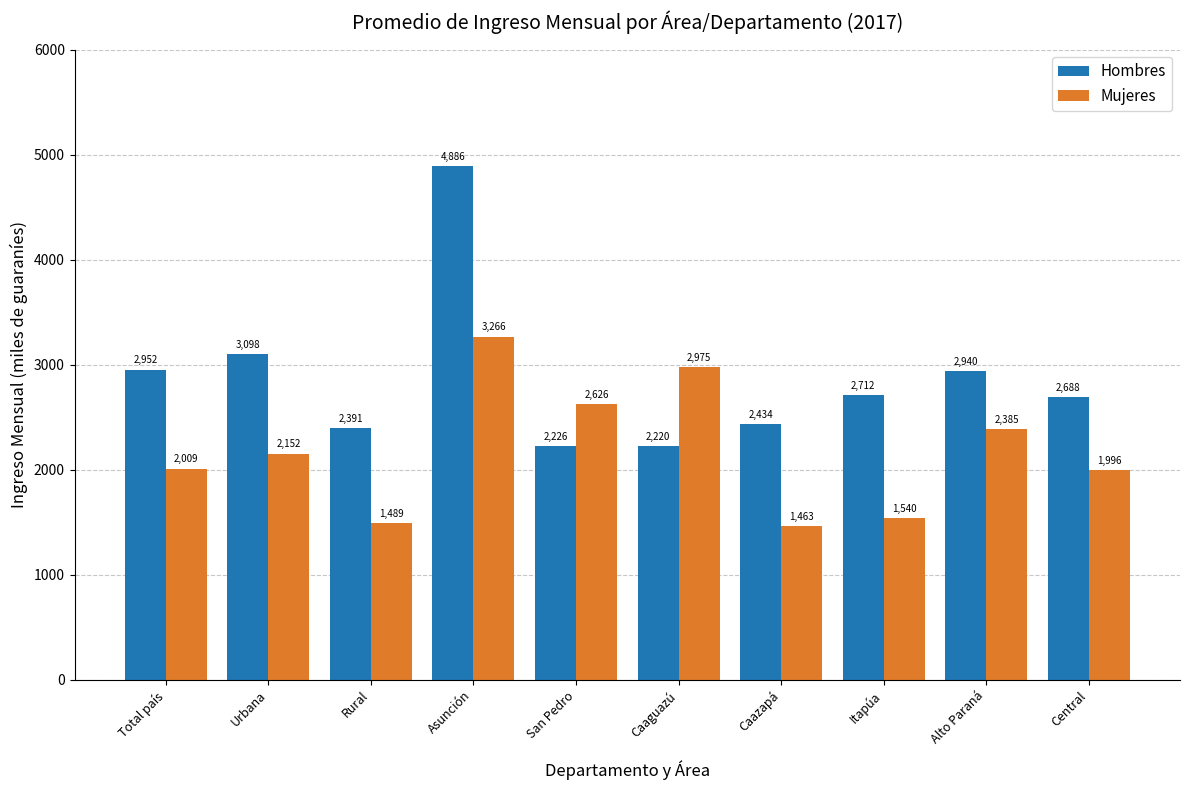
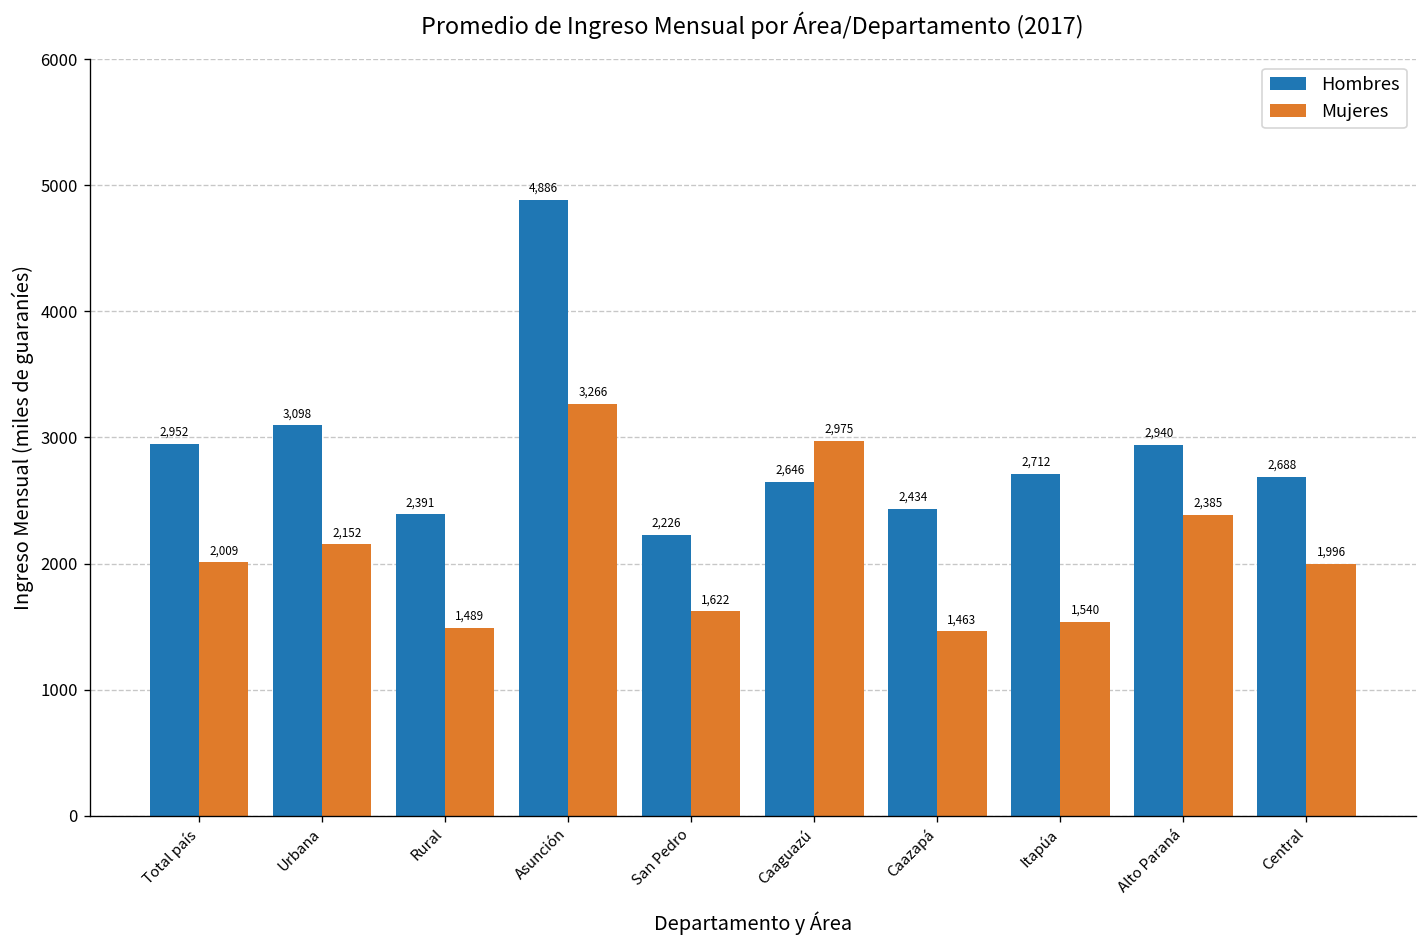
Mujeres, San Pedro: 2,626 -> 1,622
Hombres, Caaguazú: 2,220 -> 2,646
